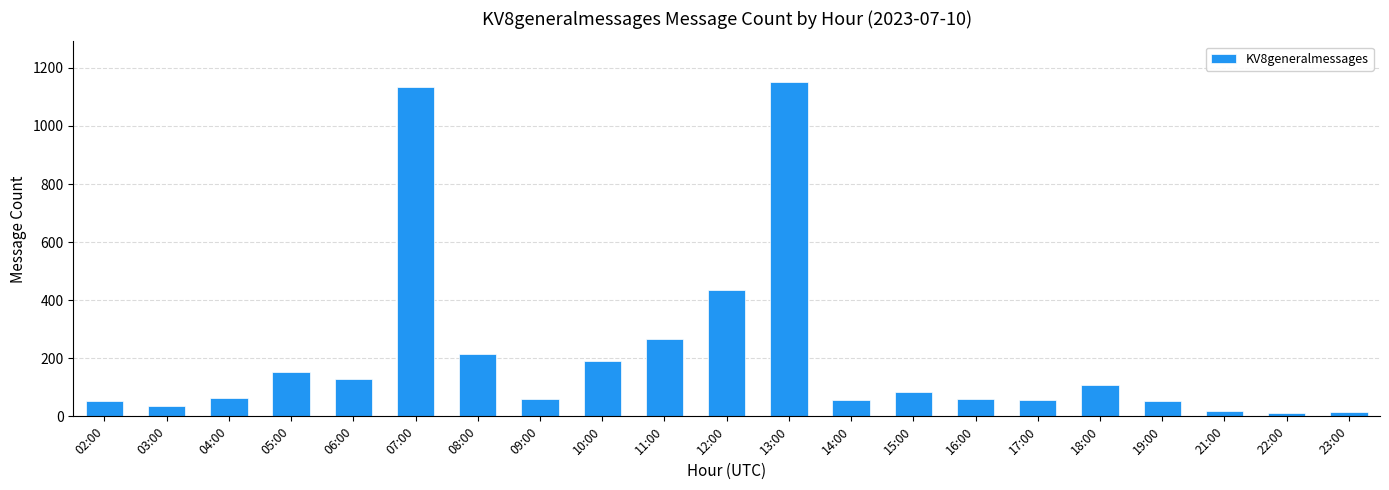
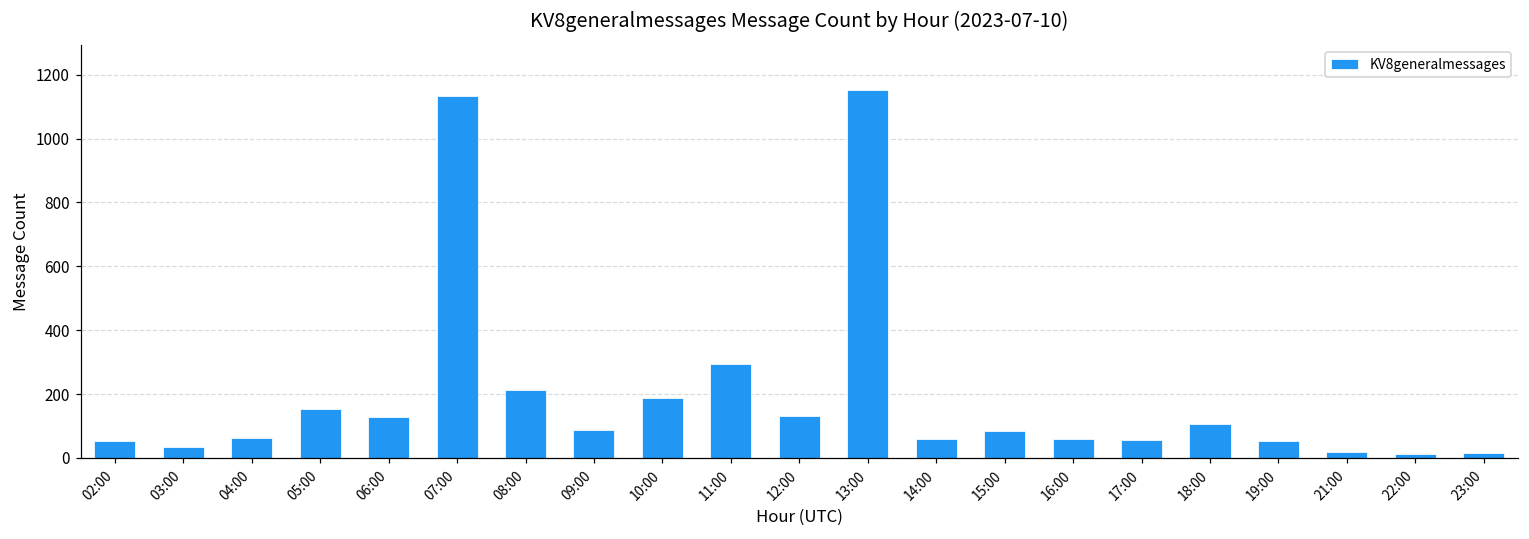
09:00: 60 -> 90
11:00: 270 -> 300
12:00: 430 -> 130
